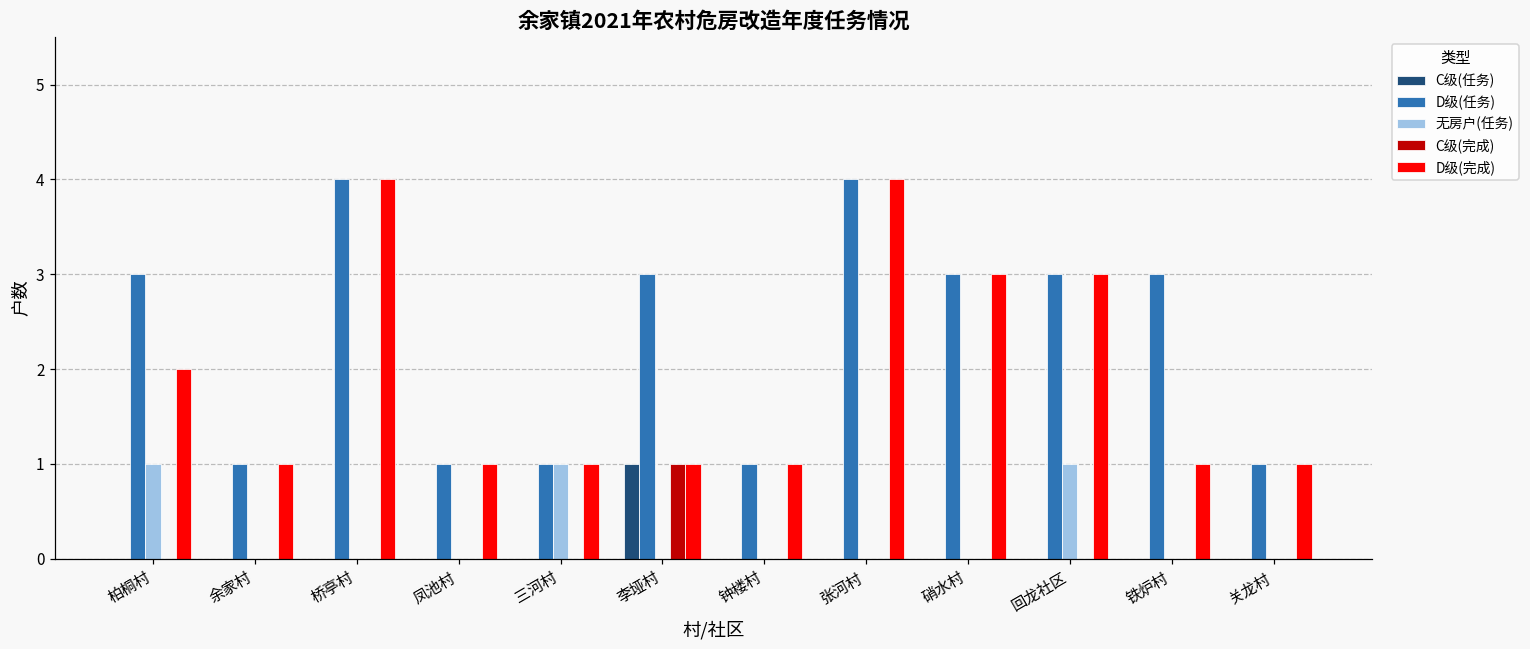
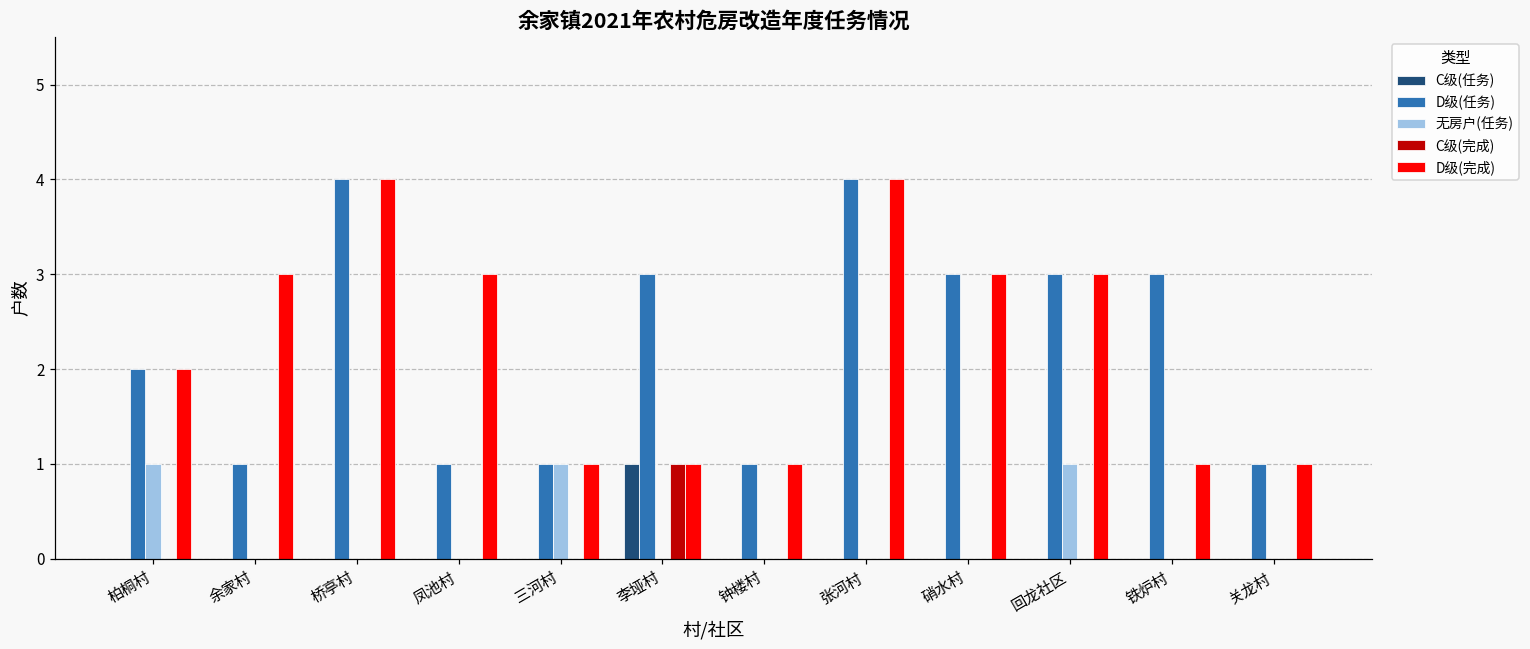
D级(任务), 柏桐村: 3 -> 2
D级(完成), 余家村: 1 -> 3
D级(完成), 凤池村: 1 -> 3
